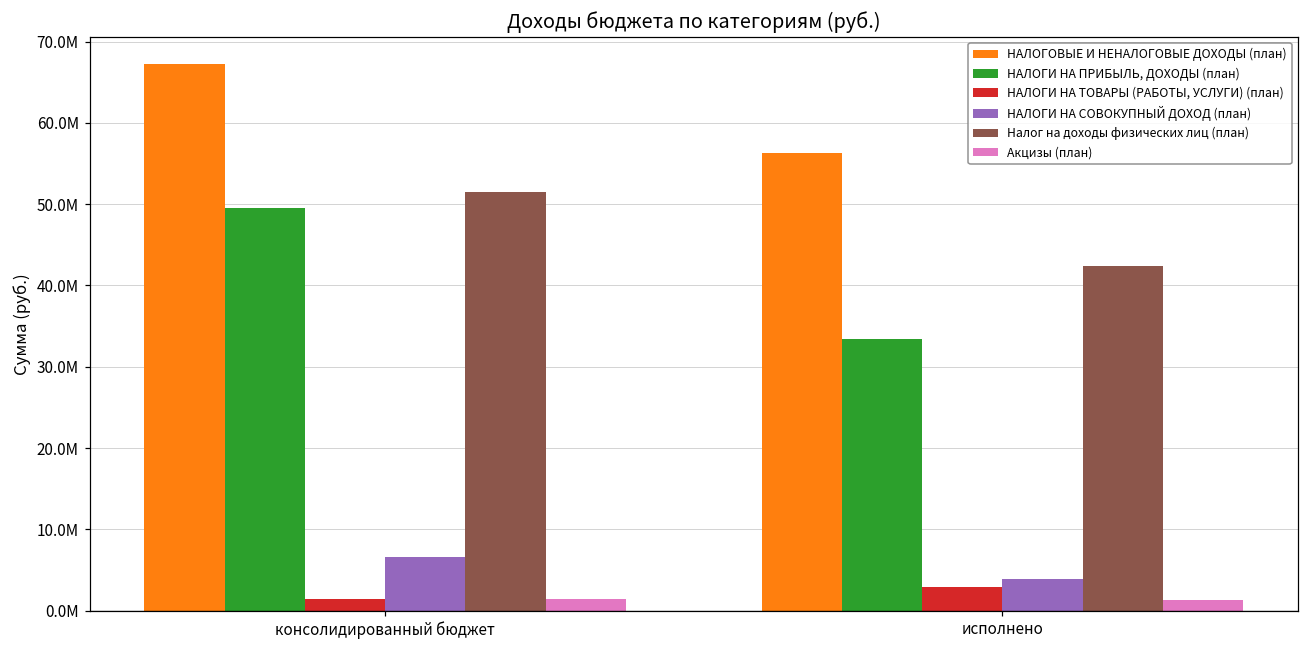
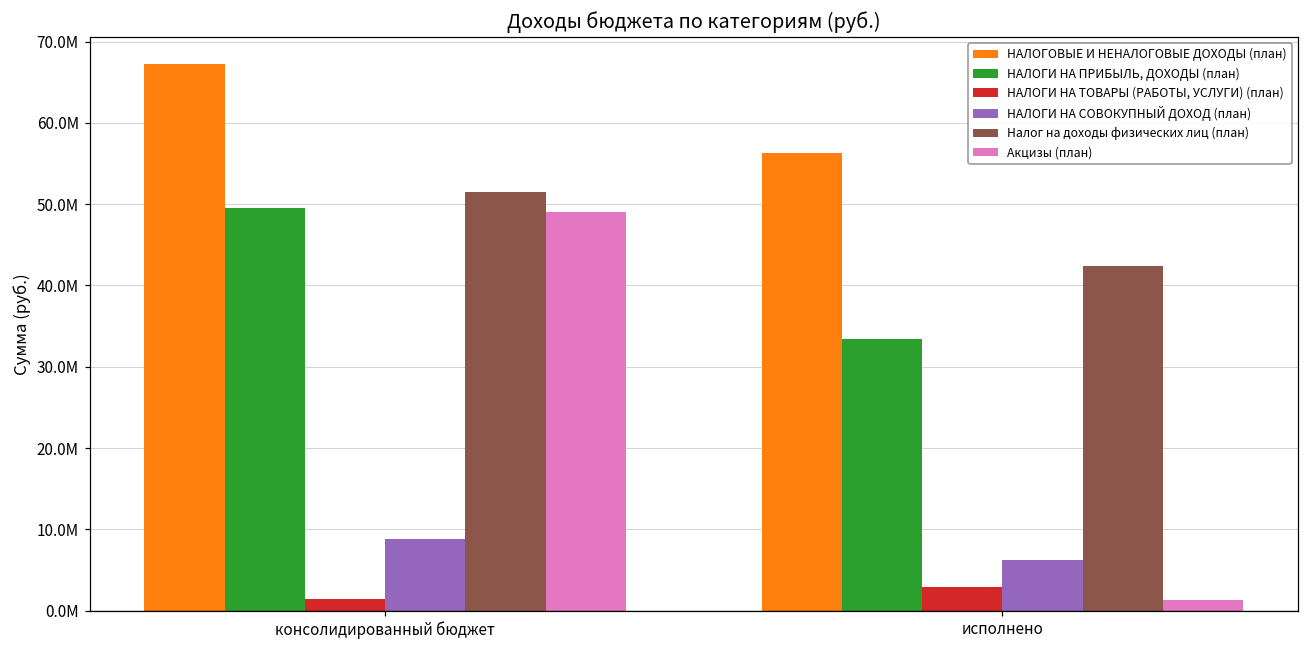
НАЛОГИ НА СОВОКУПНЫЙ ДОХОД (план), консолидированный бюджет: 7000000 -> 9000000
Акцизы (план), консолидированный бюджет: 1000000 -> 49000000
НАЛОГИ НА СОВОКУПНЫЙ ДОХОД (план), исполнено: 4000000 -> 6000000
